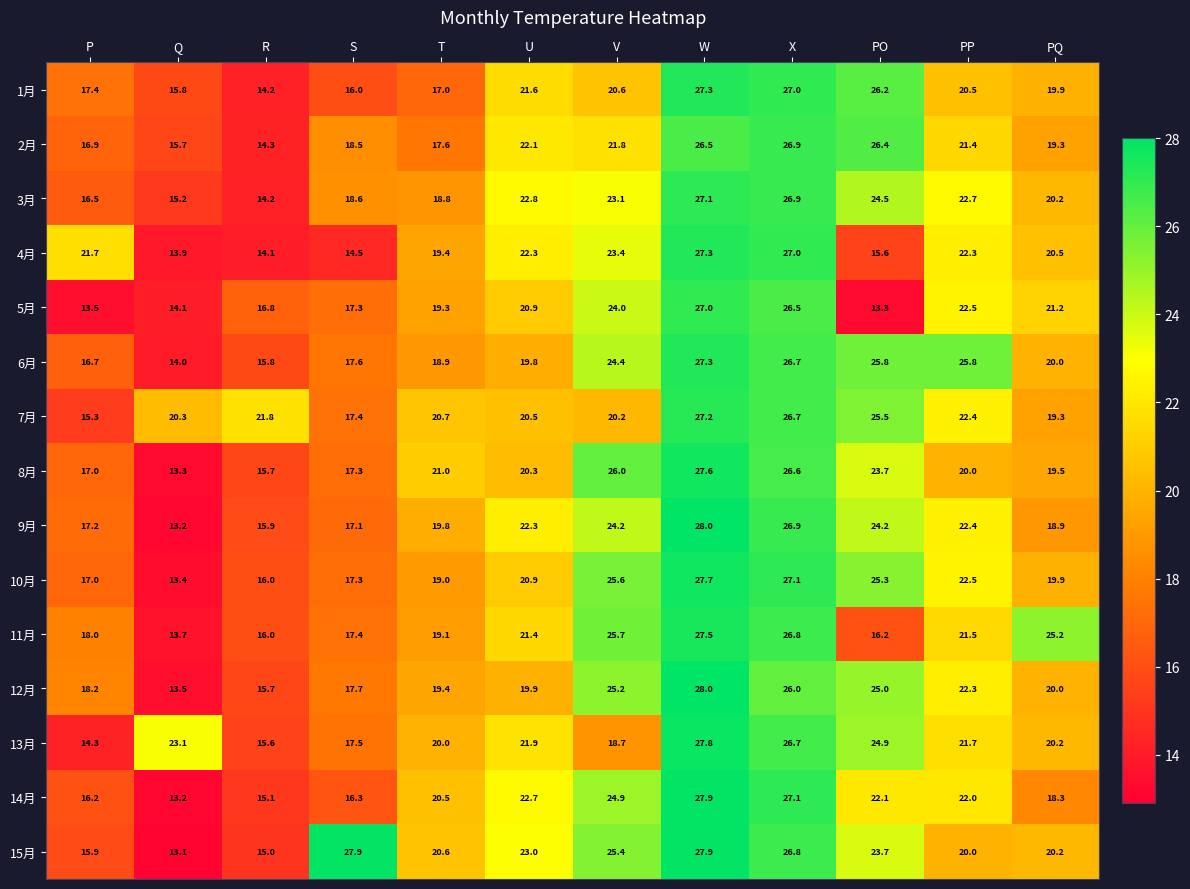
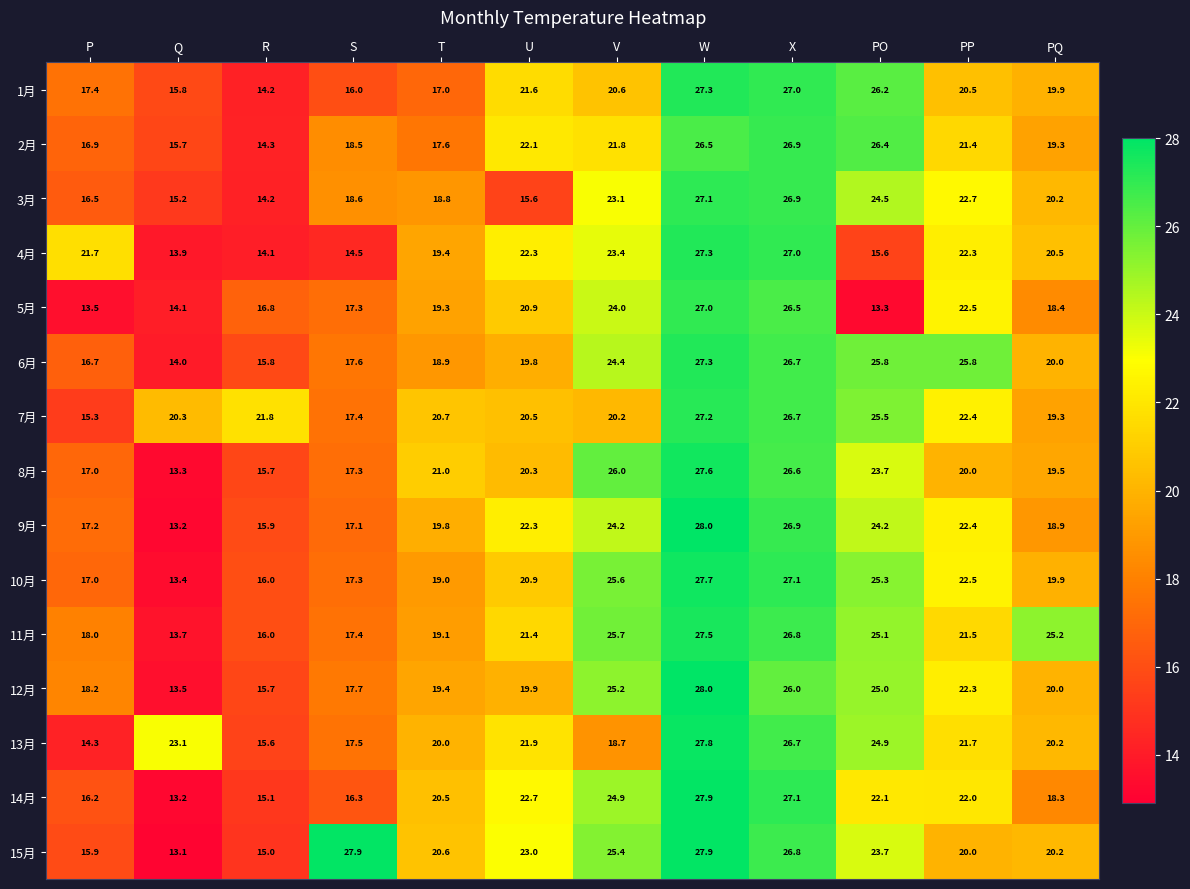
3月, U: 22.8 -> 15.6
5月, PQ: 21.2 -> 18.4
11月, PO: 16.2 -> 25.1
